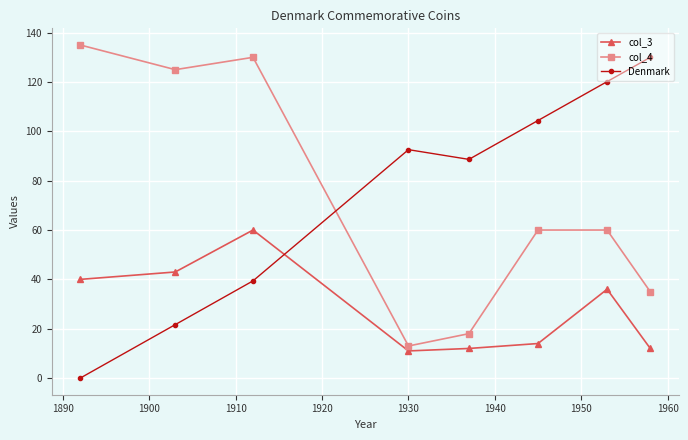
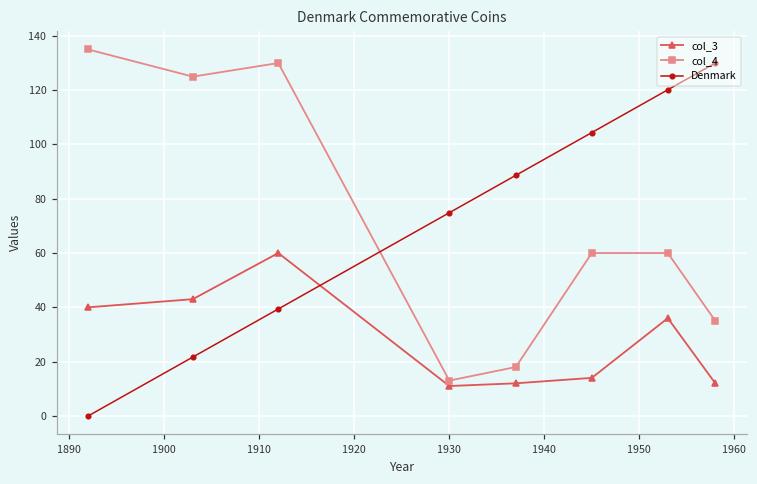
Denmark, 1930: 93 -> 75
